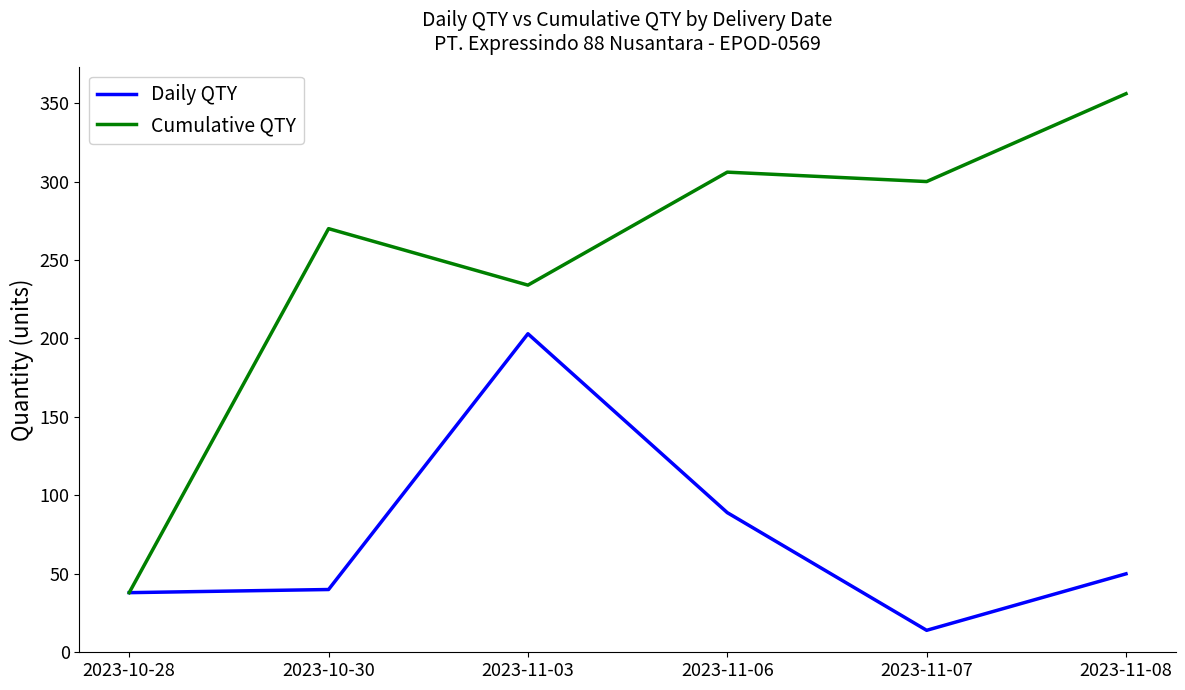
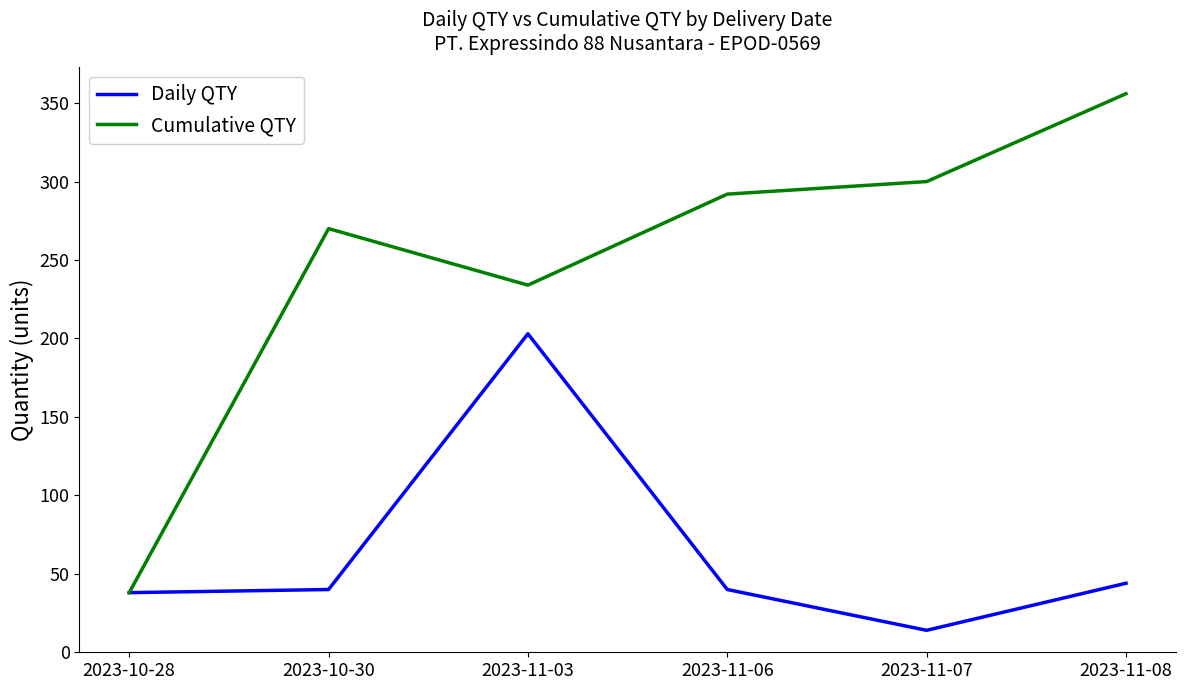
Daily QTY, 2023-11-06: 89 -> 40
Cumulative QTY, 2023-11-06: 306 -> 292
Daily QTY, 2023-11-08: 50 -> 44
